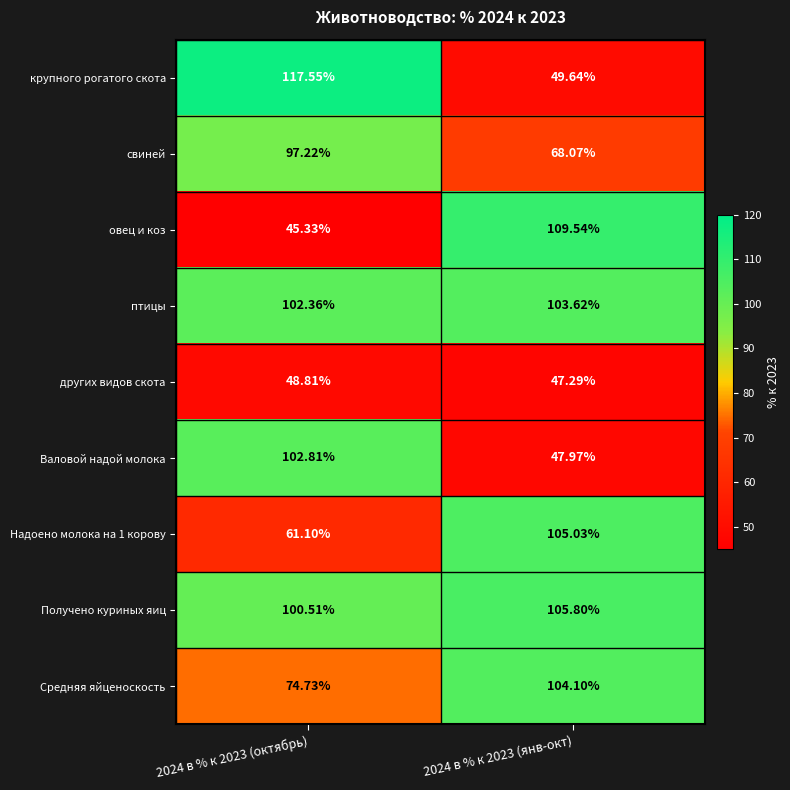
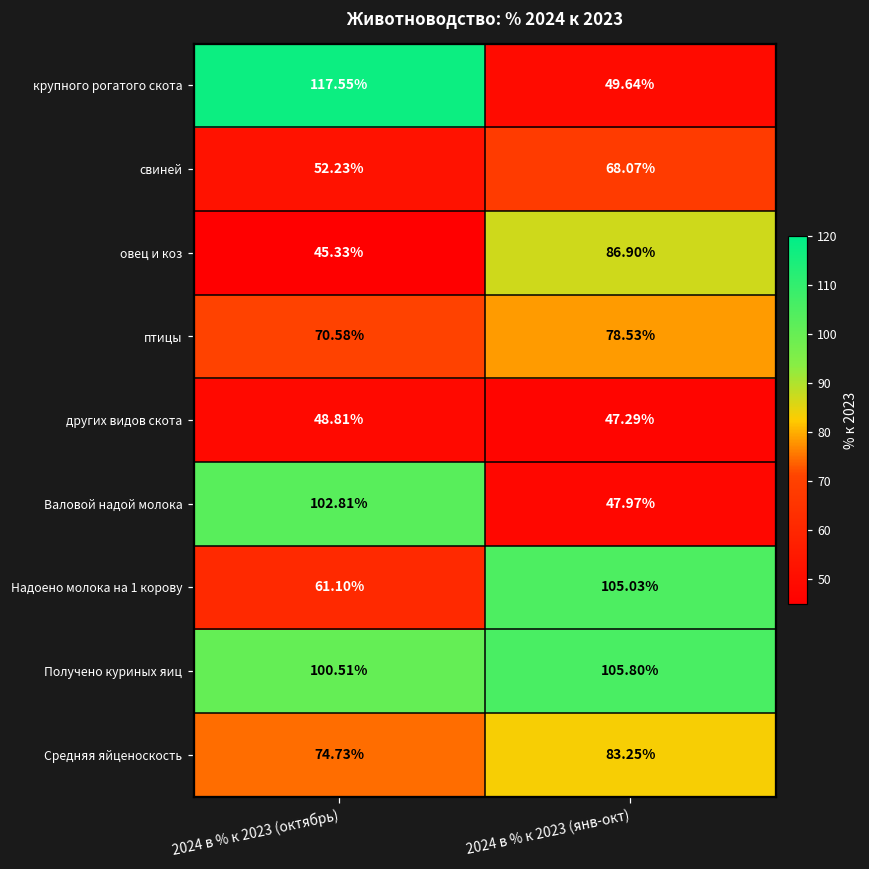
свиней, 2024 в % к 2023 (октябрь): 97.22% -> 52.23%
овец и коз, 2024 в % к 2023 (янв-окт): 109.54% -> 86.90%
птицы, 2024 в % к 2023 (октябрь): 102.36% -> 70.58%
птицы, 2024 в % к 2023 (янв-окт): 103.62% -> 78.53%
Средняя яйценоскость, 2024 в % к 2023 (янв-окт): 104.10% -> 83.25%
